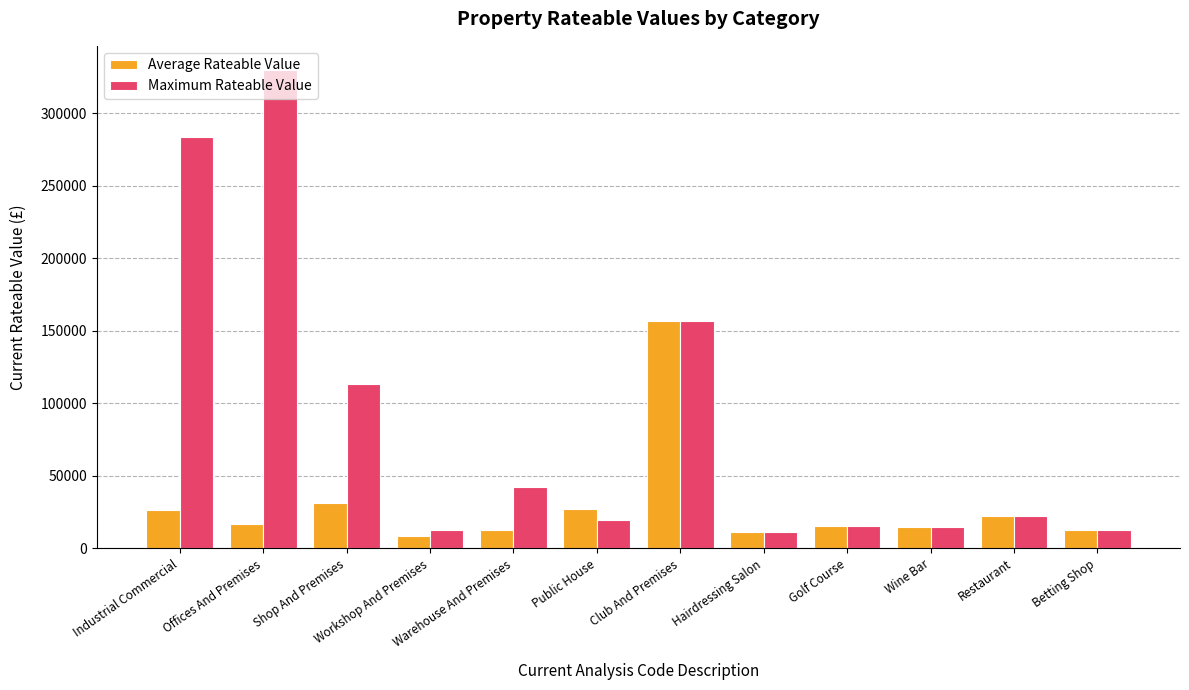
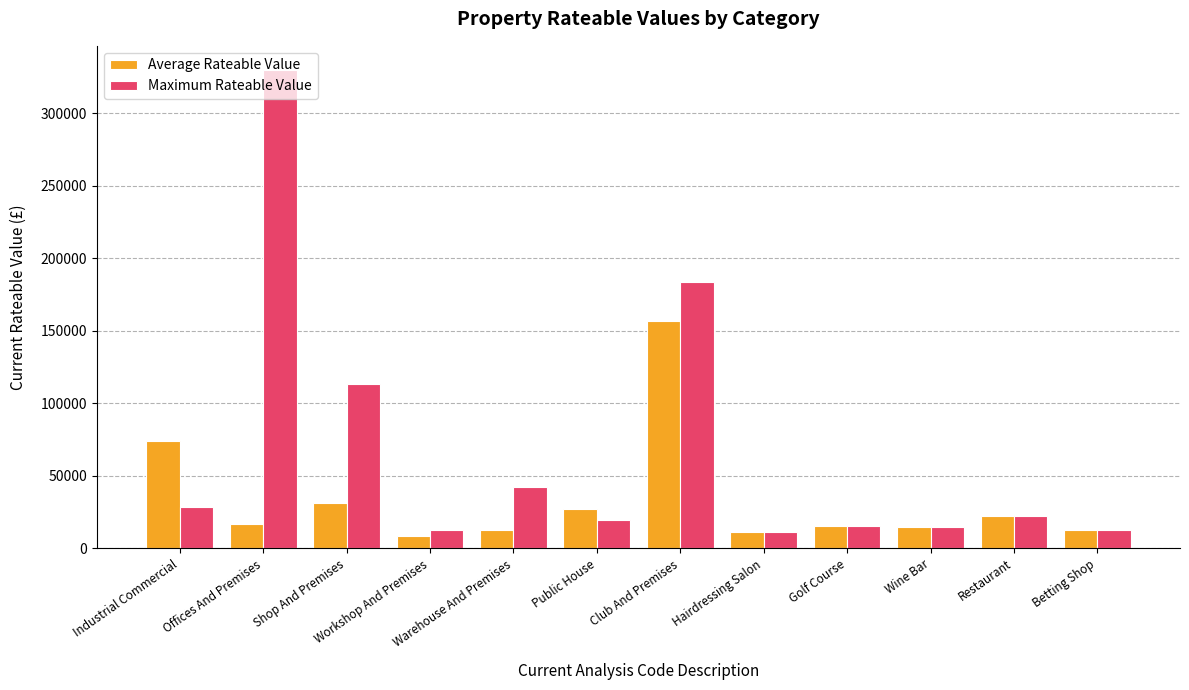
Average Rateable Value, Industrial Commercial: 27000 -> 74000
Maximum Rateable Value, Industrial Commercial: 284000 -> 29000
Maximum Rateable Value, Club And Premises: 157000 -> 184000
